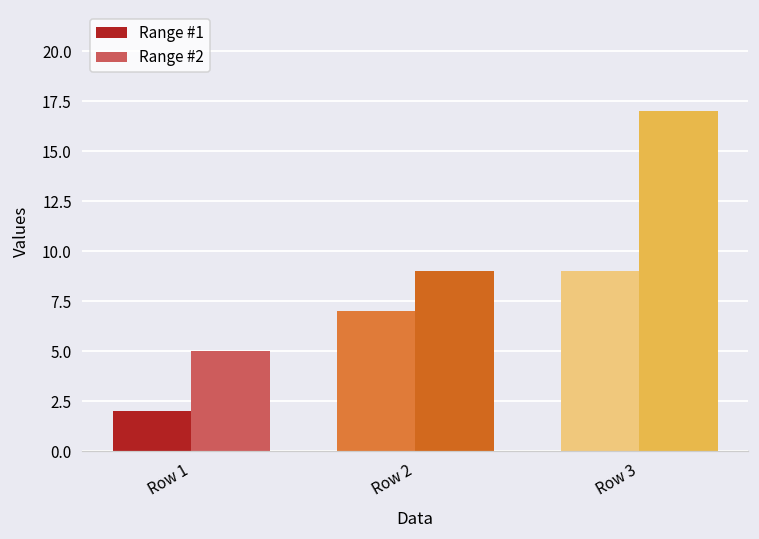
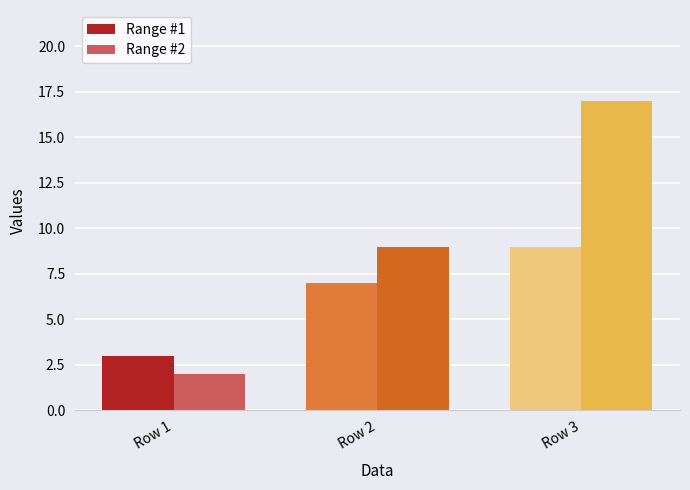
Range #1, Row 1: 2 -> 3
Range #2, Row 1: 5 -> 2
